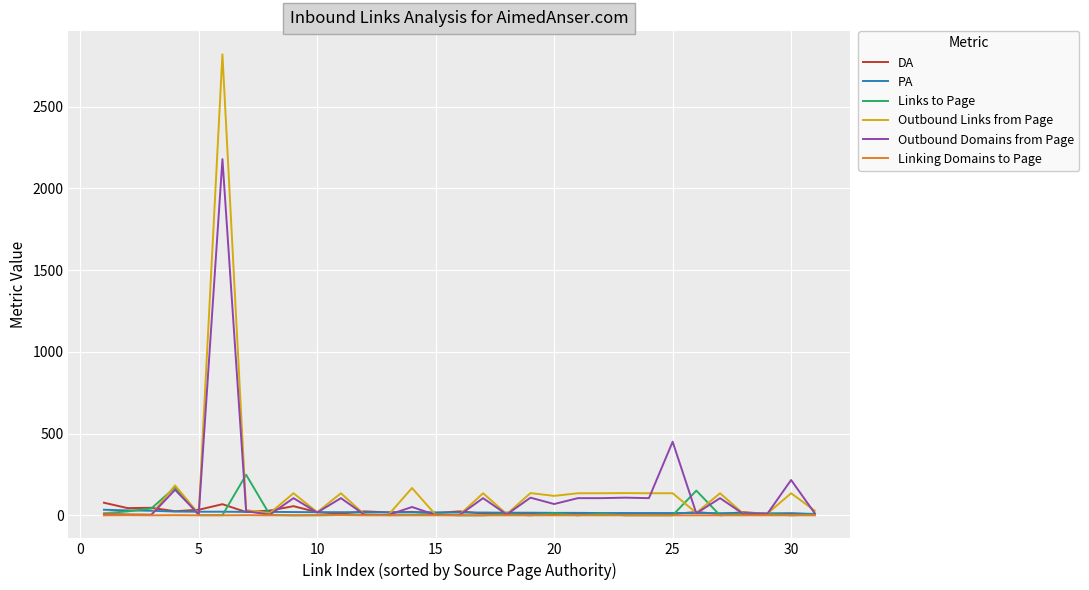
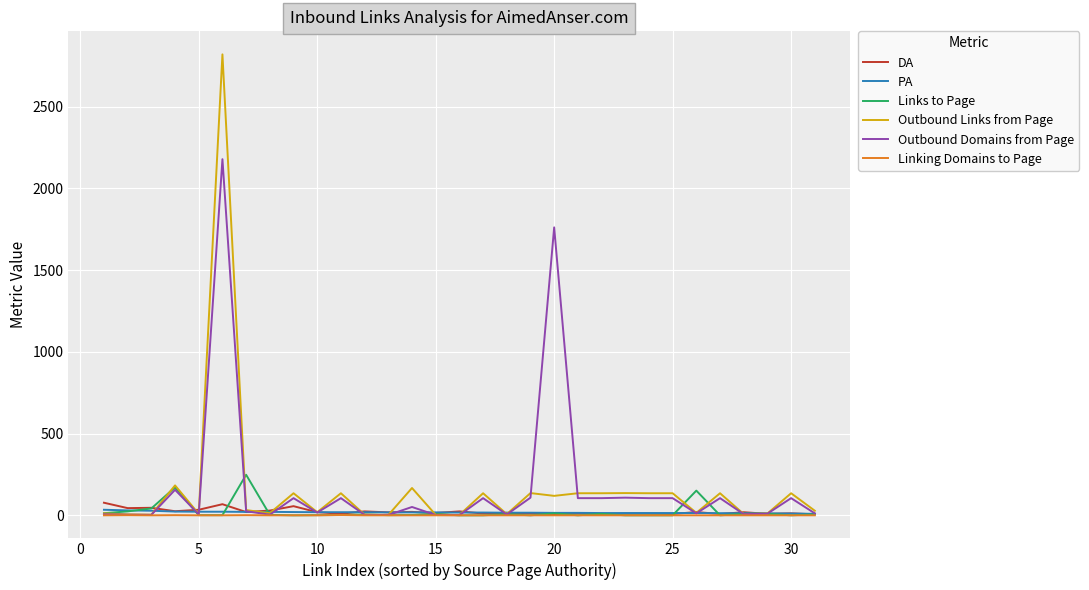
Outbound Domains from Page, 20: 70 -> 1760
Outbound Domains from Page, 25: 450 -> 110
Outbound Domains from Page, 30: 220 -> 110
